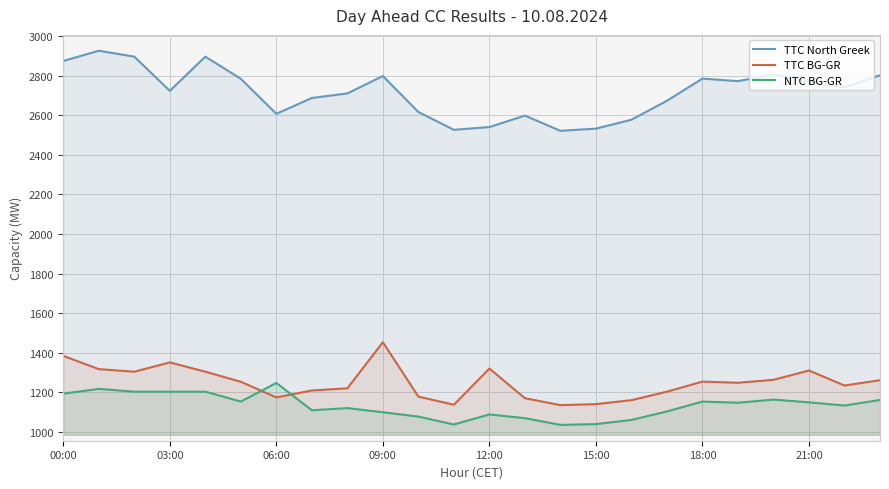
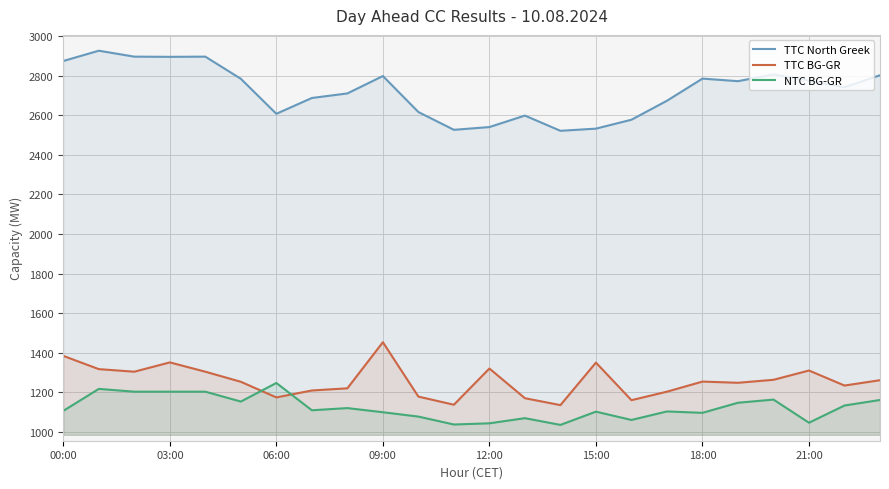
NTC BG-GR, 00:00: 1190 -> 1110
TTC North Greek, 03:00: 2720 -> 2900
NTC BG-GR, 12:00: 1090 -> 1040
TTC BG-GR, 15:00: 1140 -> 1350
NTC BG-GR, 15:00: 1040 -> 1100
NTC BG-GR, 18:00: 1150 -> 1100
NTC BG-GR, 21:00: 1150 -> 1050
